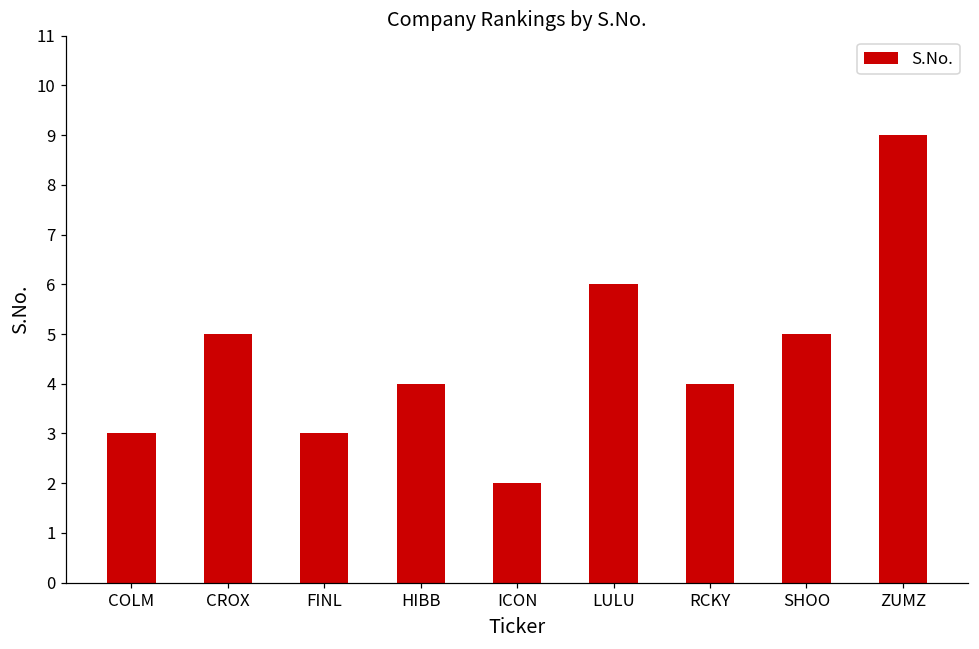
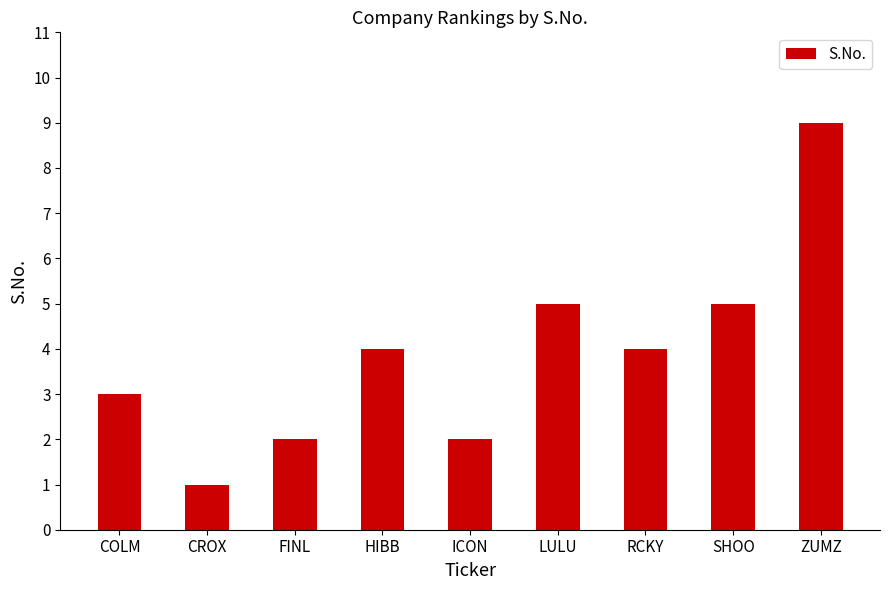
CROX: 5 -> 1
FINL: 3 -> 2
LULU: 6 -> 5
